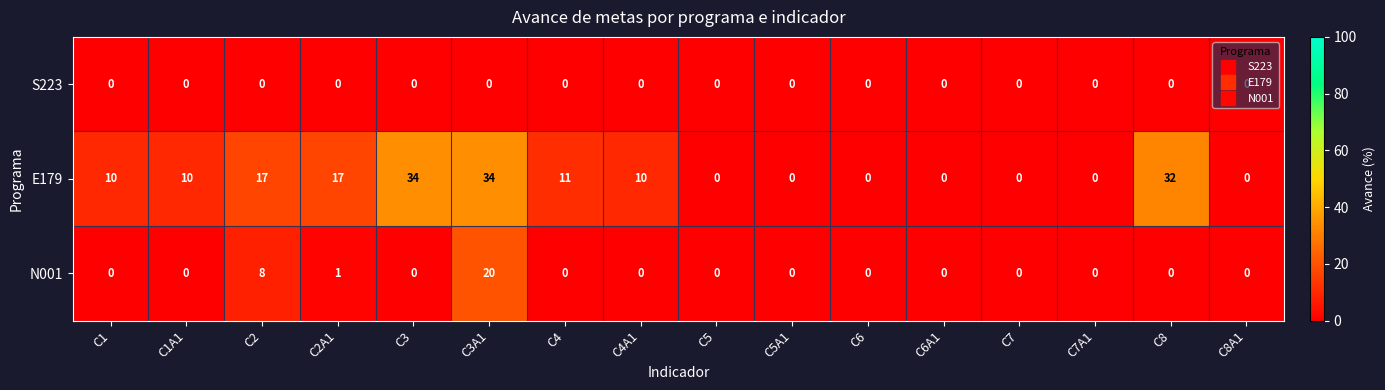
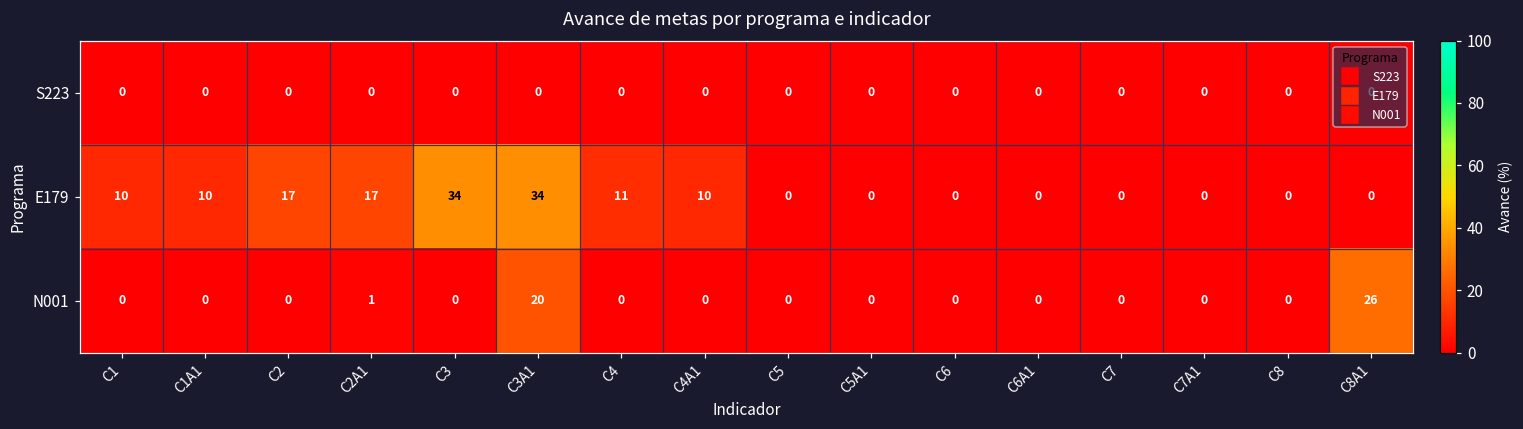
E179, C8: 32 -> 0
N001, C2: 8 -> 0
N001, C8A1: 0 -> 26
